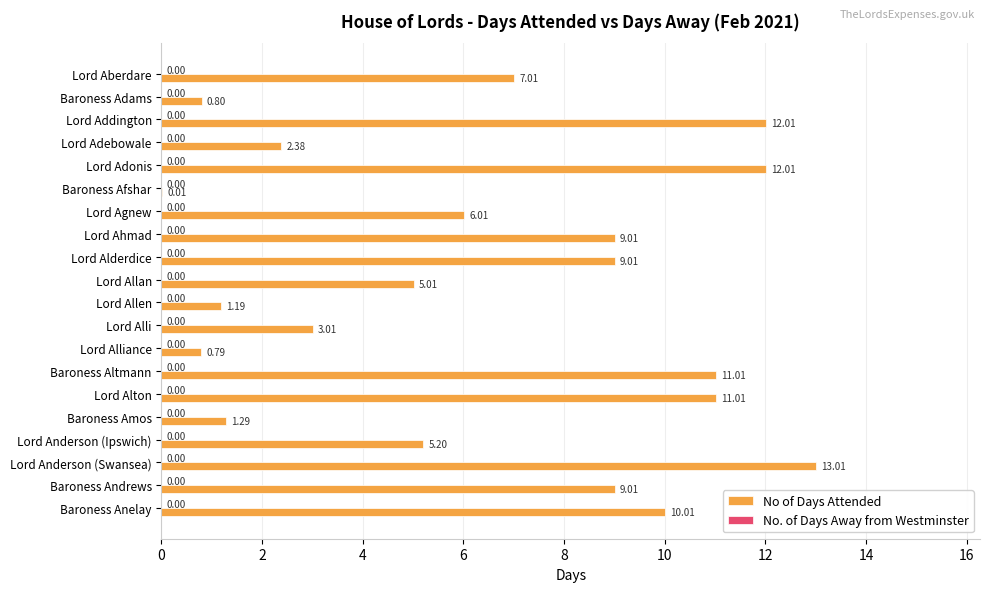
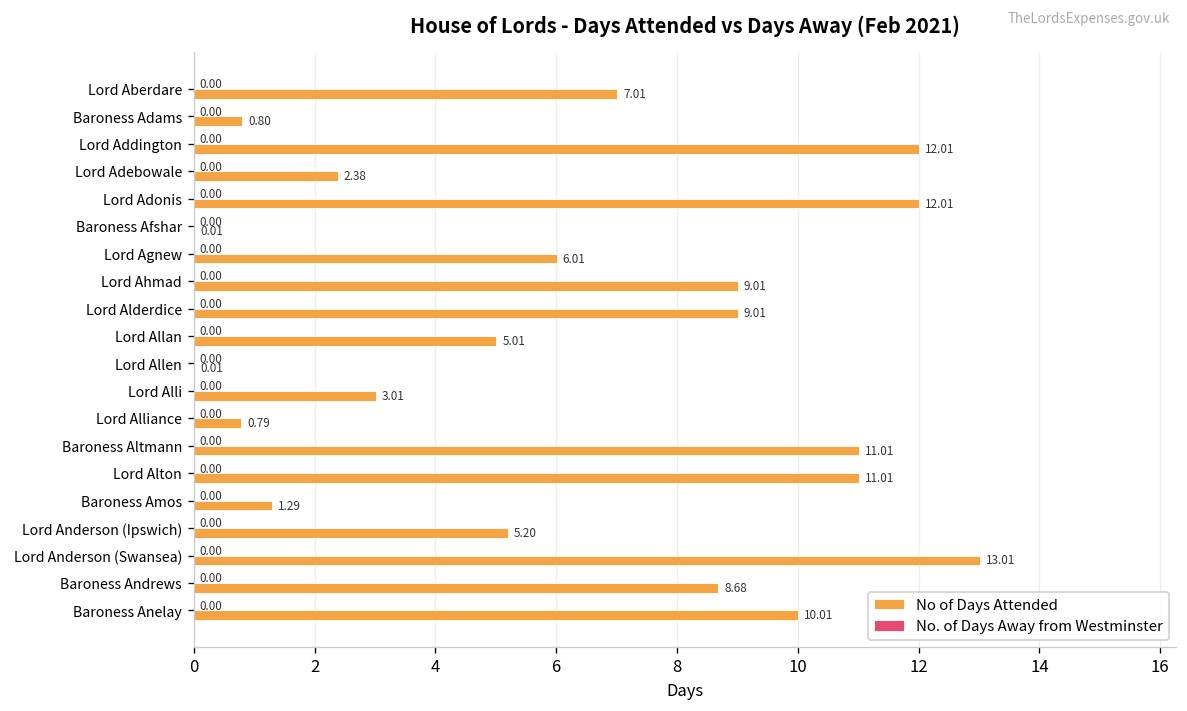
No of Days Attended, Lord Allen: 1.19 -> 0.01
No of Days Attended, Baroness Andrews: 9.01 -> 8.68
